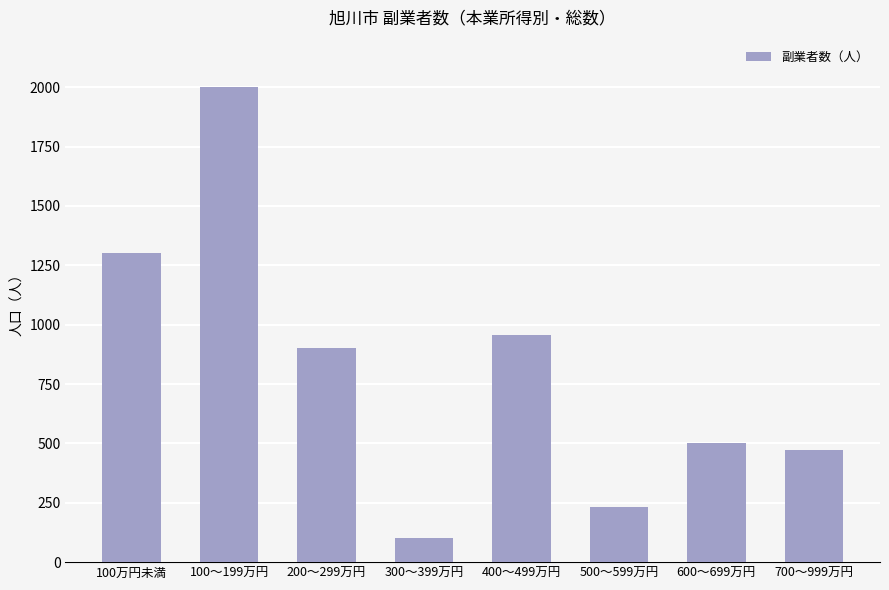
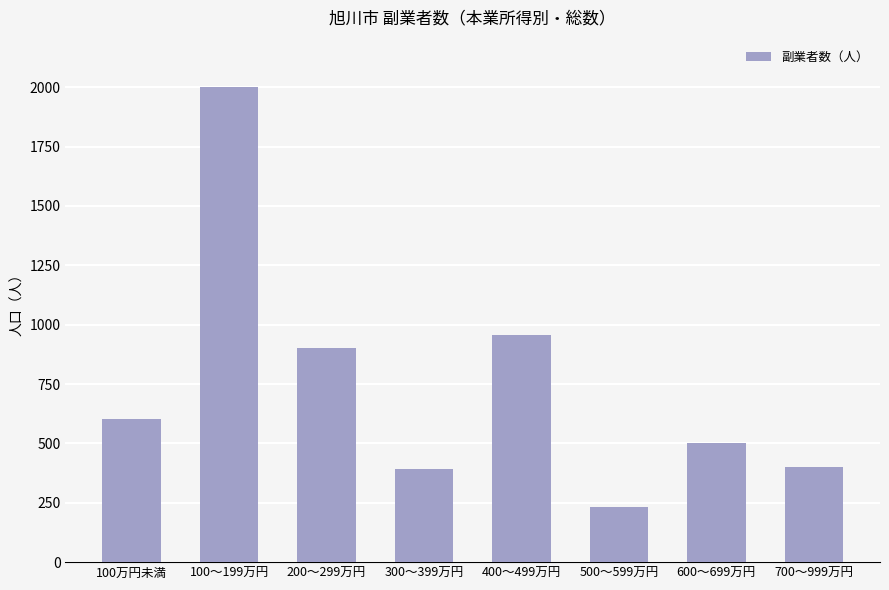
100万円未満: 1300 -> 600
300～399万円: 100 -> 390
700～999万円: 470 -> 400
